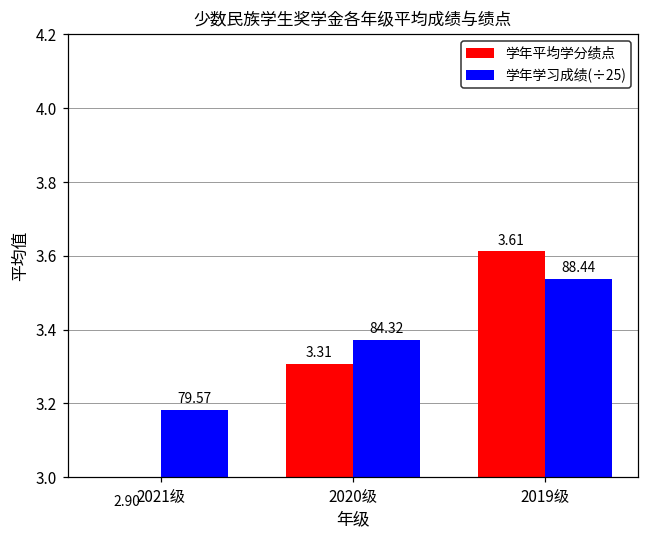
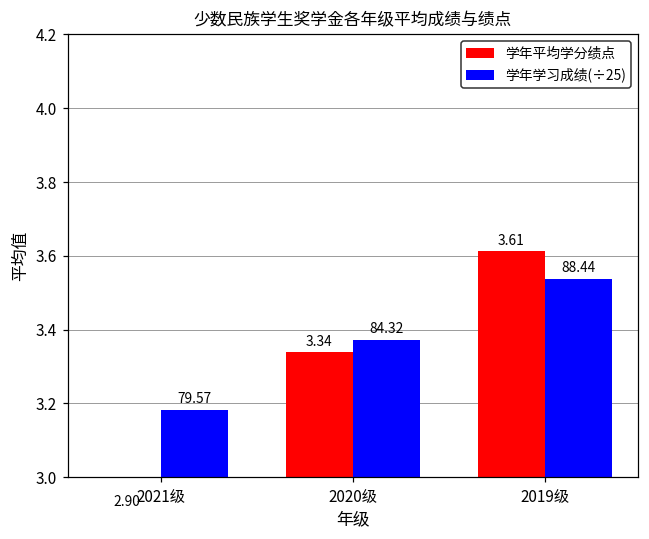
学年平均学分绩点, 2020级: 3.31 -> 3.34
